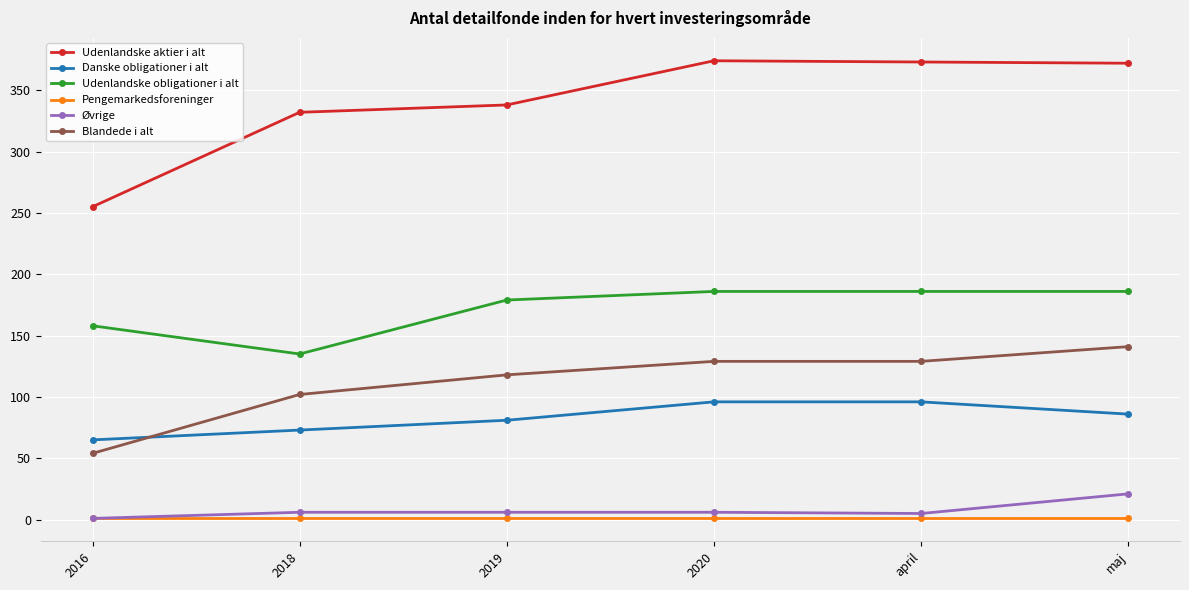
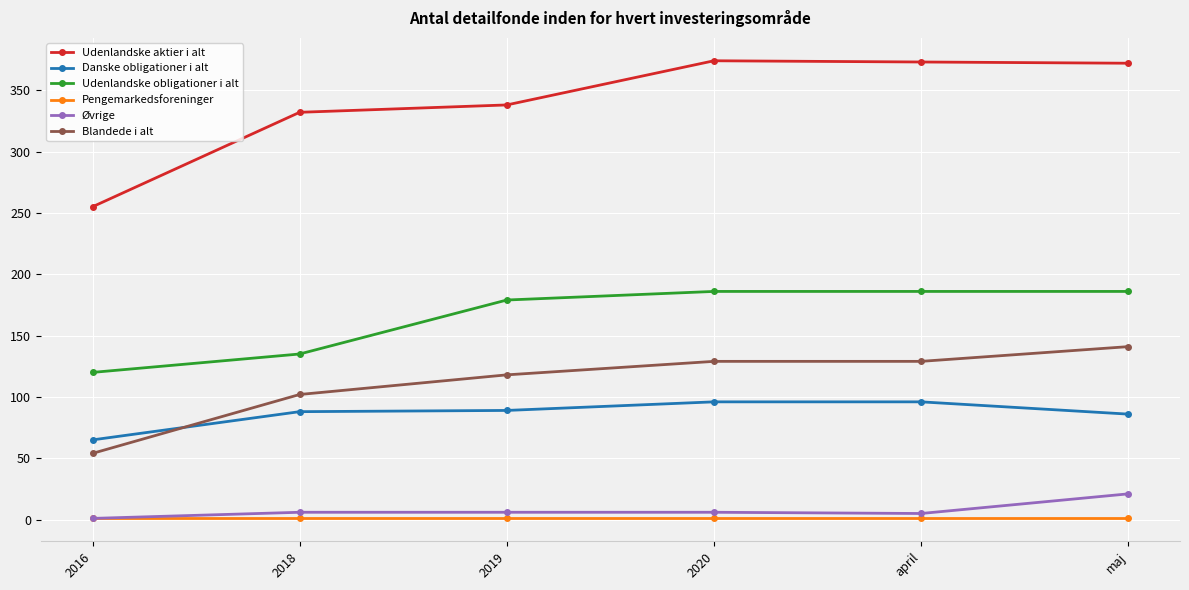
Udenlandske obligationer i alt, 2016: 158 -> 120
Danske obligationer i alt, 2018: 73 -> 88
Danske obligationer i alt, 2019: 81 -> 89
